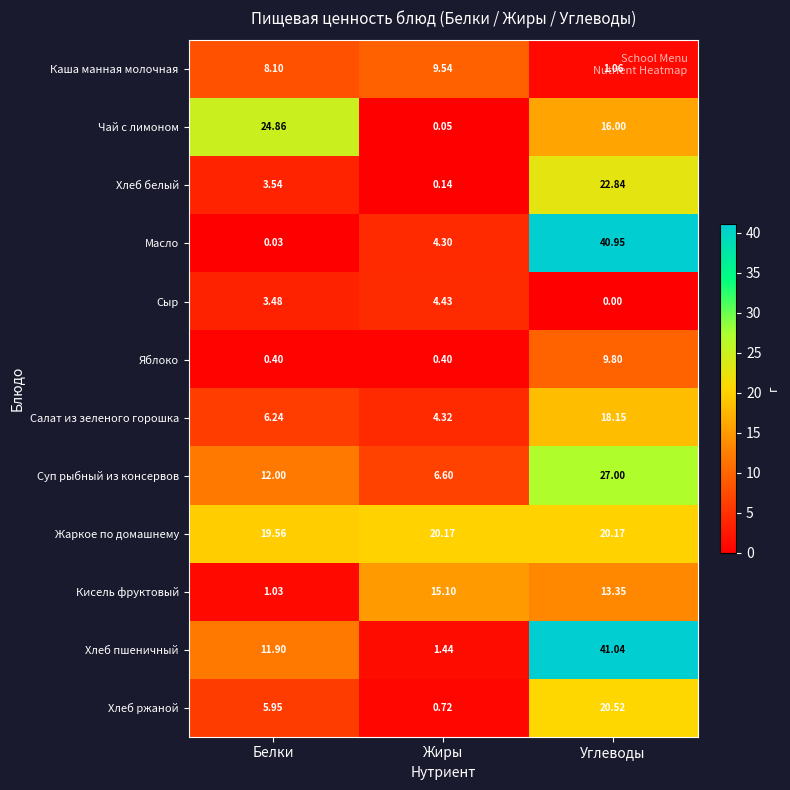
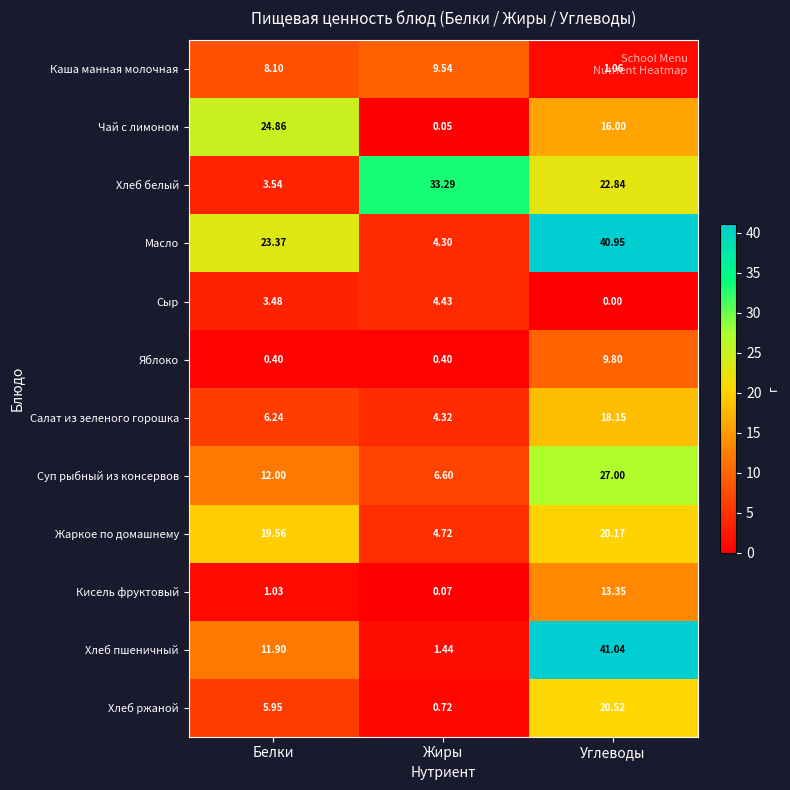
Хлеб белый, Жиры: 0.14 -> 33.29
Масло, Белки: 0.03 -> 23.37
Жаркое по домашнему, Жиры: 20.17 -> 4.72
Кисель фруктовый, Жиры: 15.10 -> 0.07
